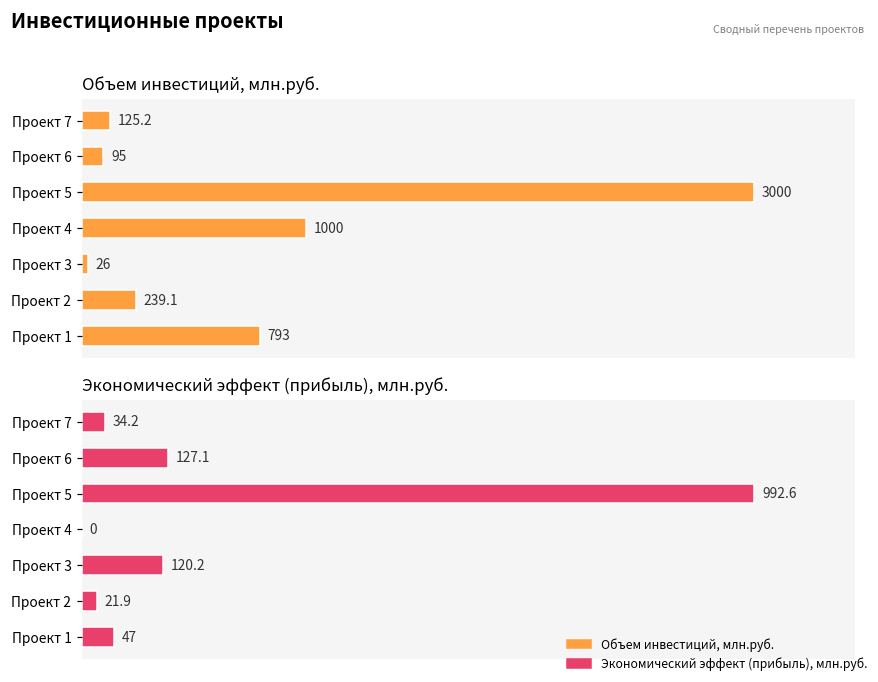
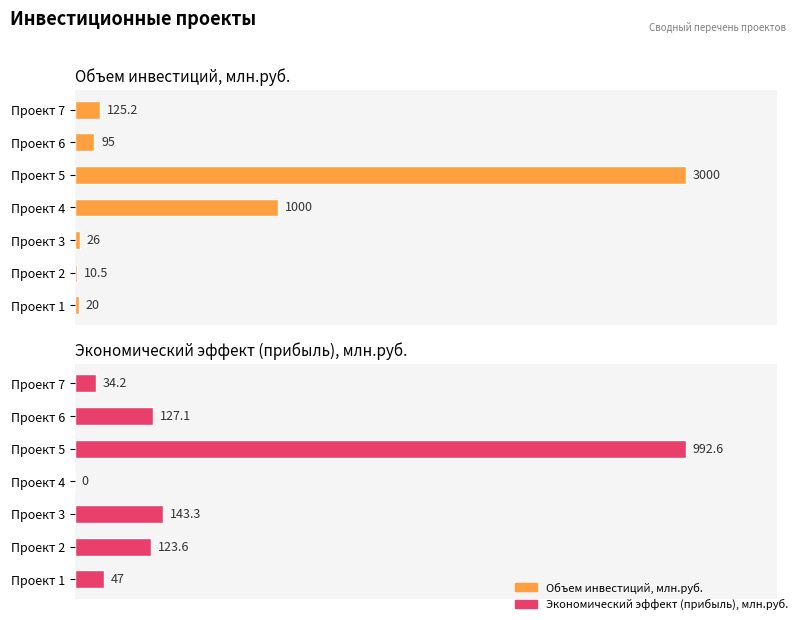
Объем инвестиций, млн.руб., Проект 2: 239.1 -> 10.5
Объем инвестиций, млн.руб., Проект 1: 793 -> 20
Экономический эффект (прибыль), млн.руб., Проект 3: 120.2 -> 143.3
Экономический эффект (прибыль), млн.руб., Проект 2: 21.9 -> 123.6
